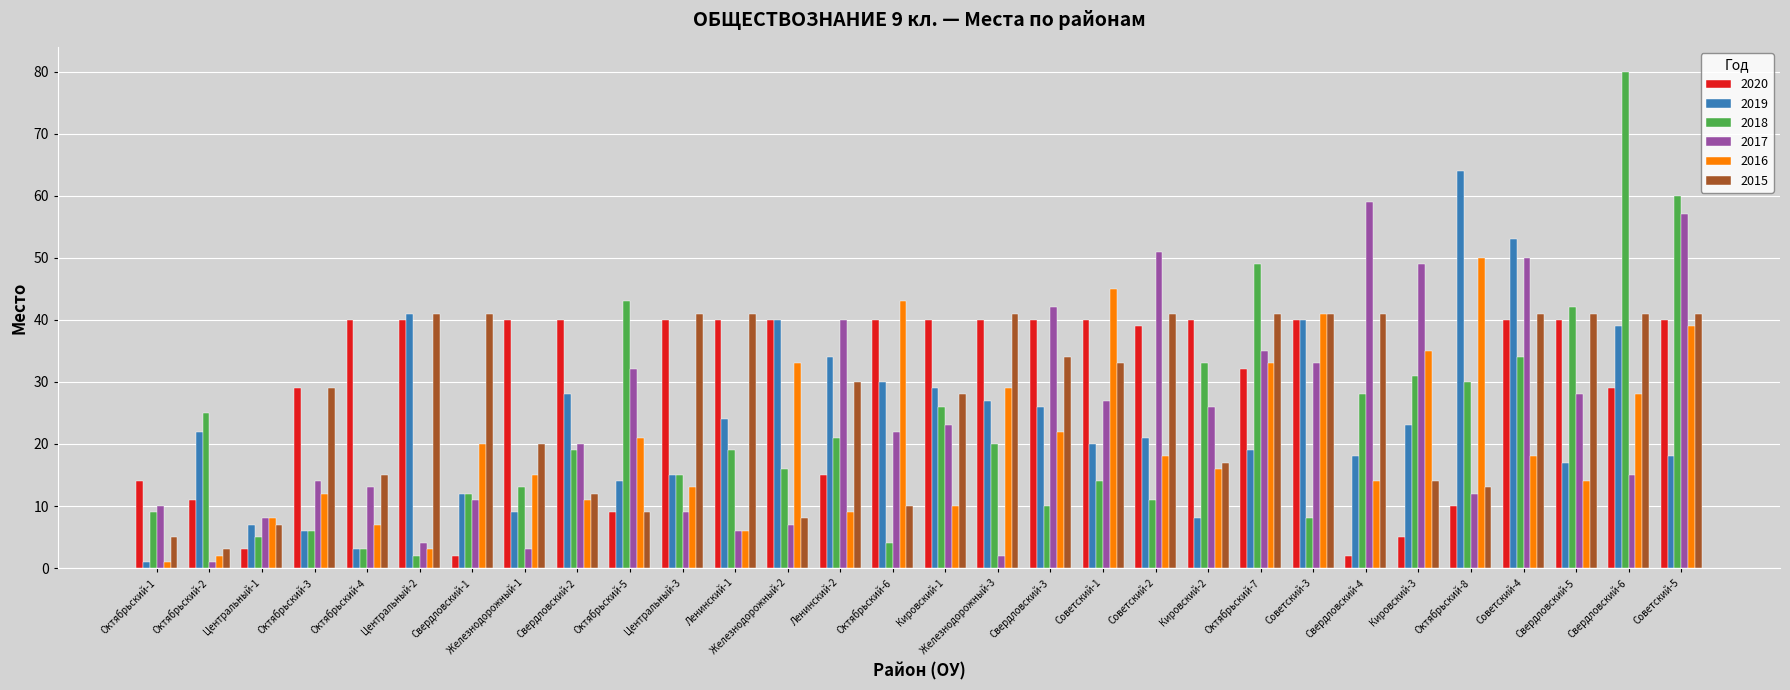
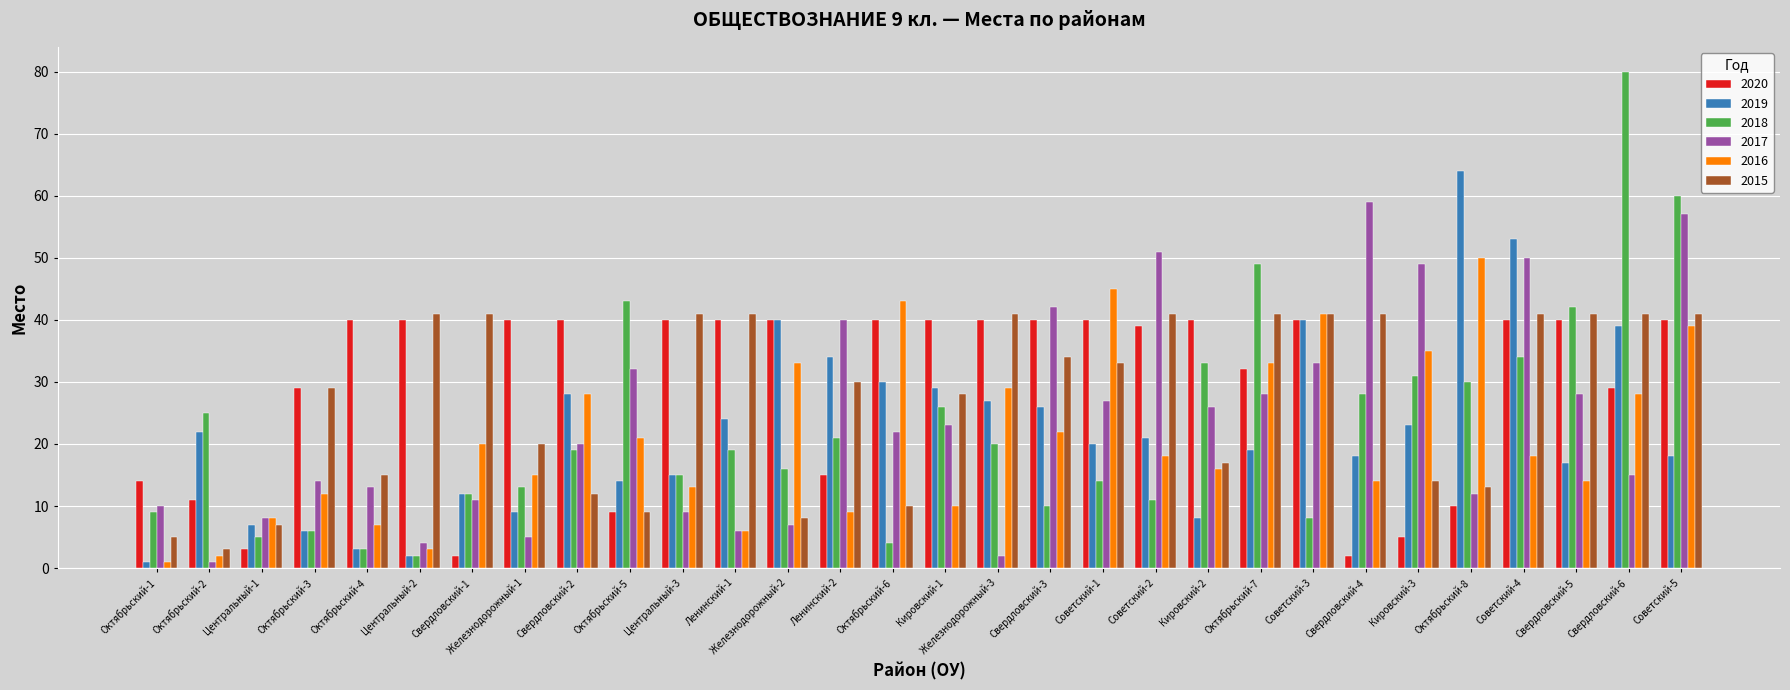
2019, Центральный-2: 41 -> 2
2017, Железнодорожный-1: 3 -> 5
2016, Свердловский-2: 11 -> 28
2017, Октябрьский-7: 35 -> 28
